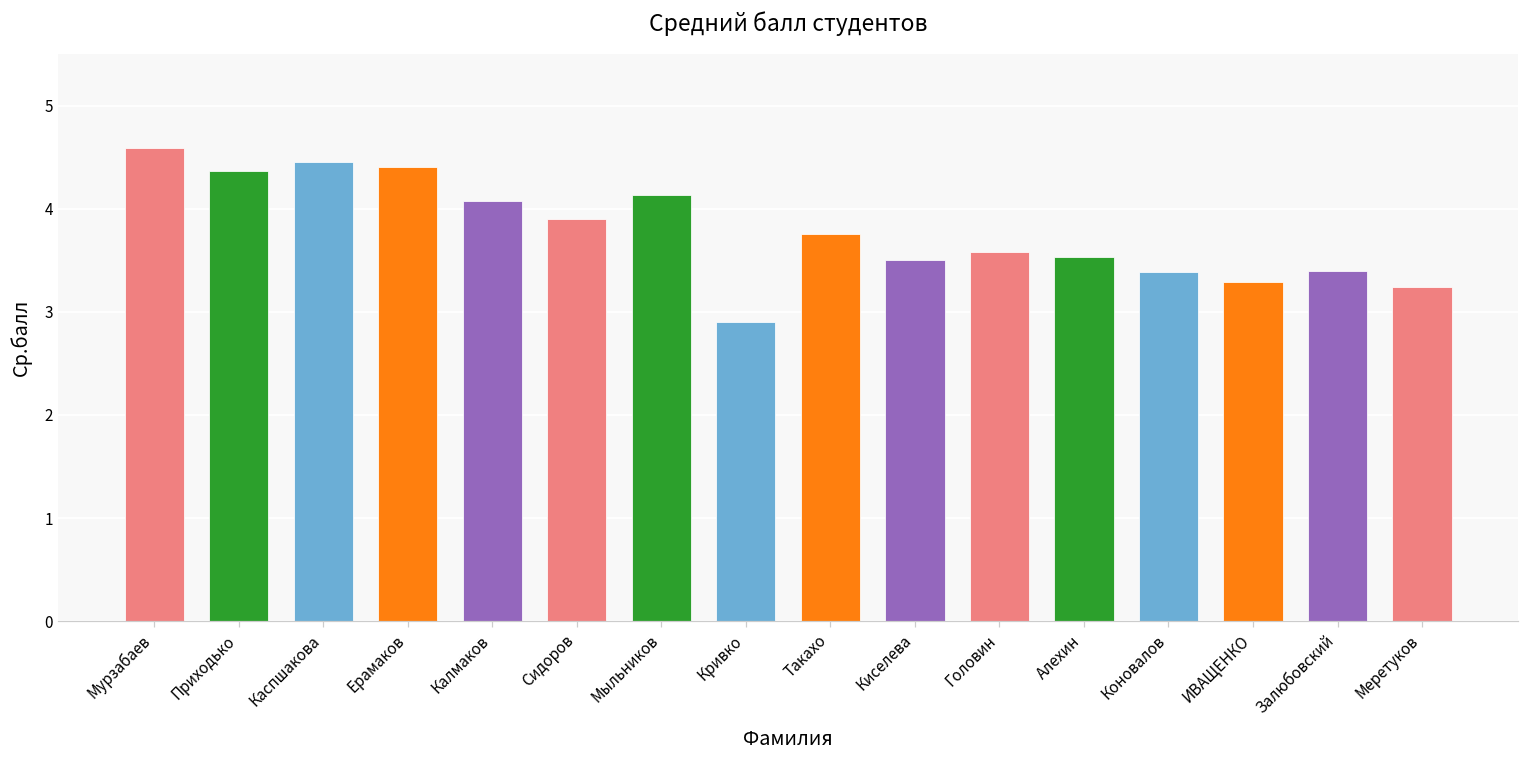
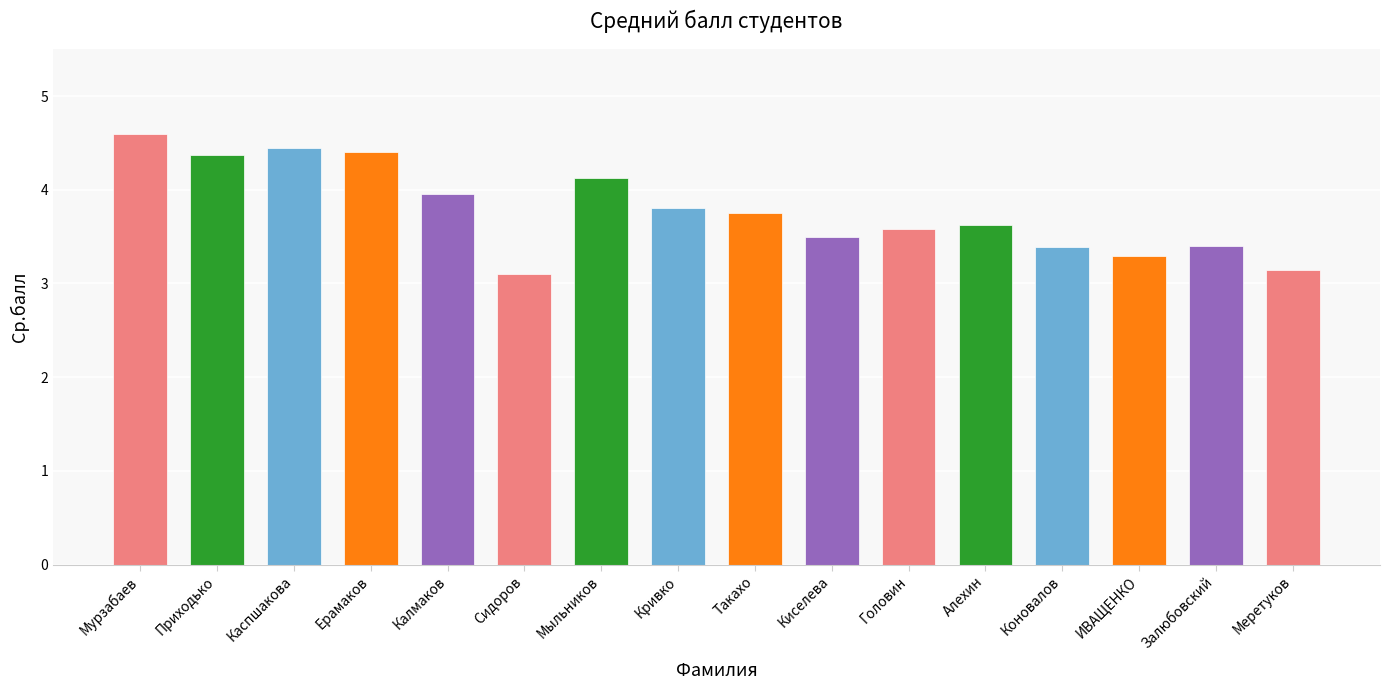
Калмаков: 4.1 -> 4.0
Сидоров: 3.9 -> 3.1
Кривко: 2.9 -> 3.8
Алехин: 3.5 -> 3.6
Меретуков: 3.2 -> 3.1
